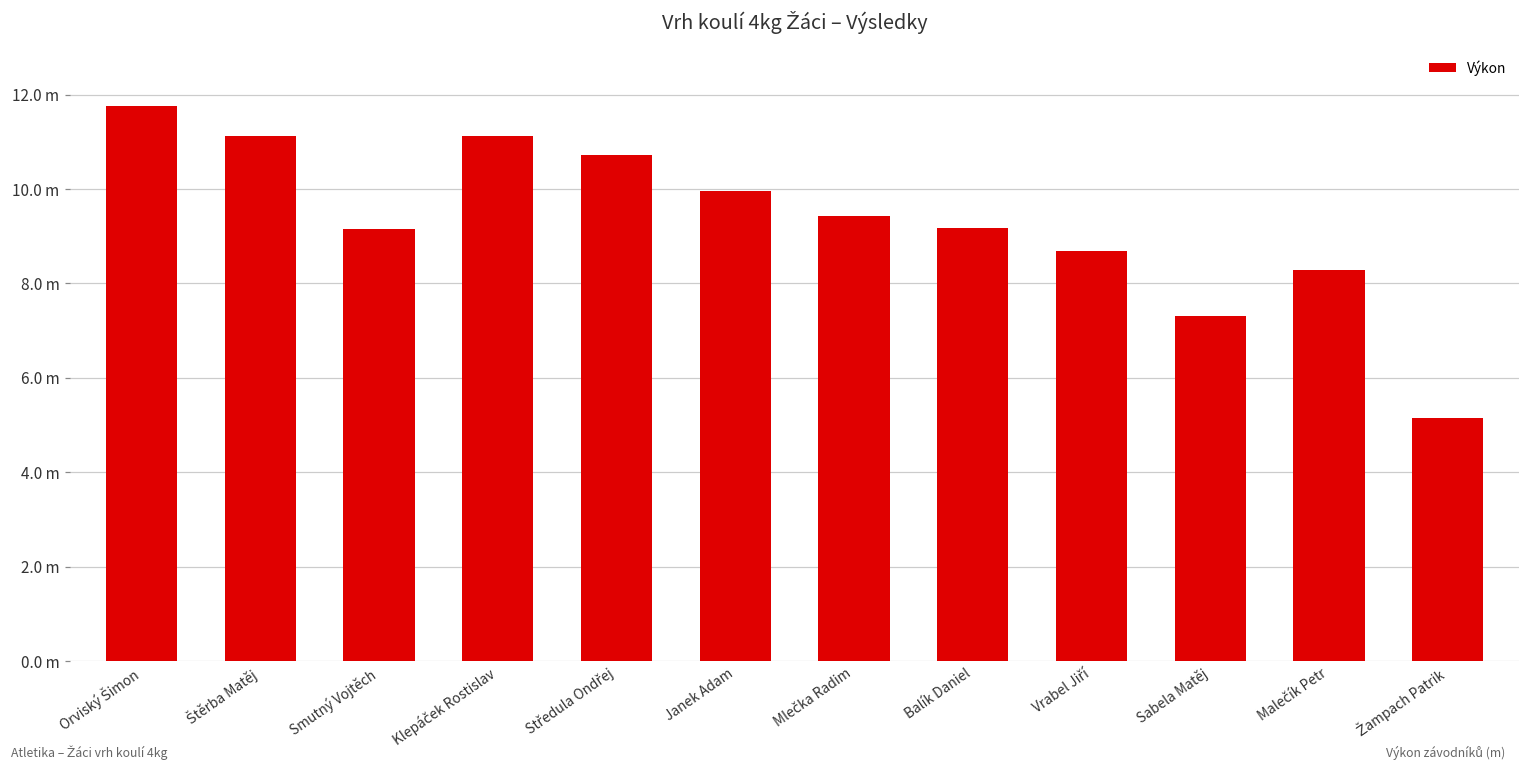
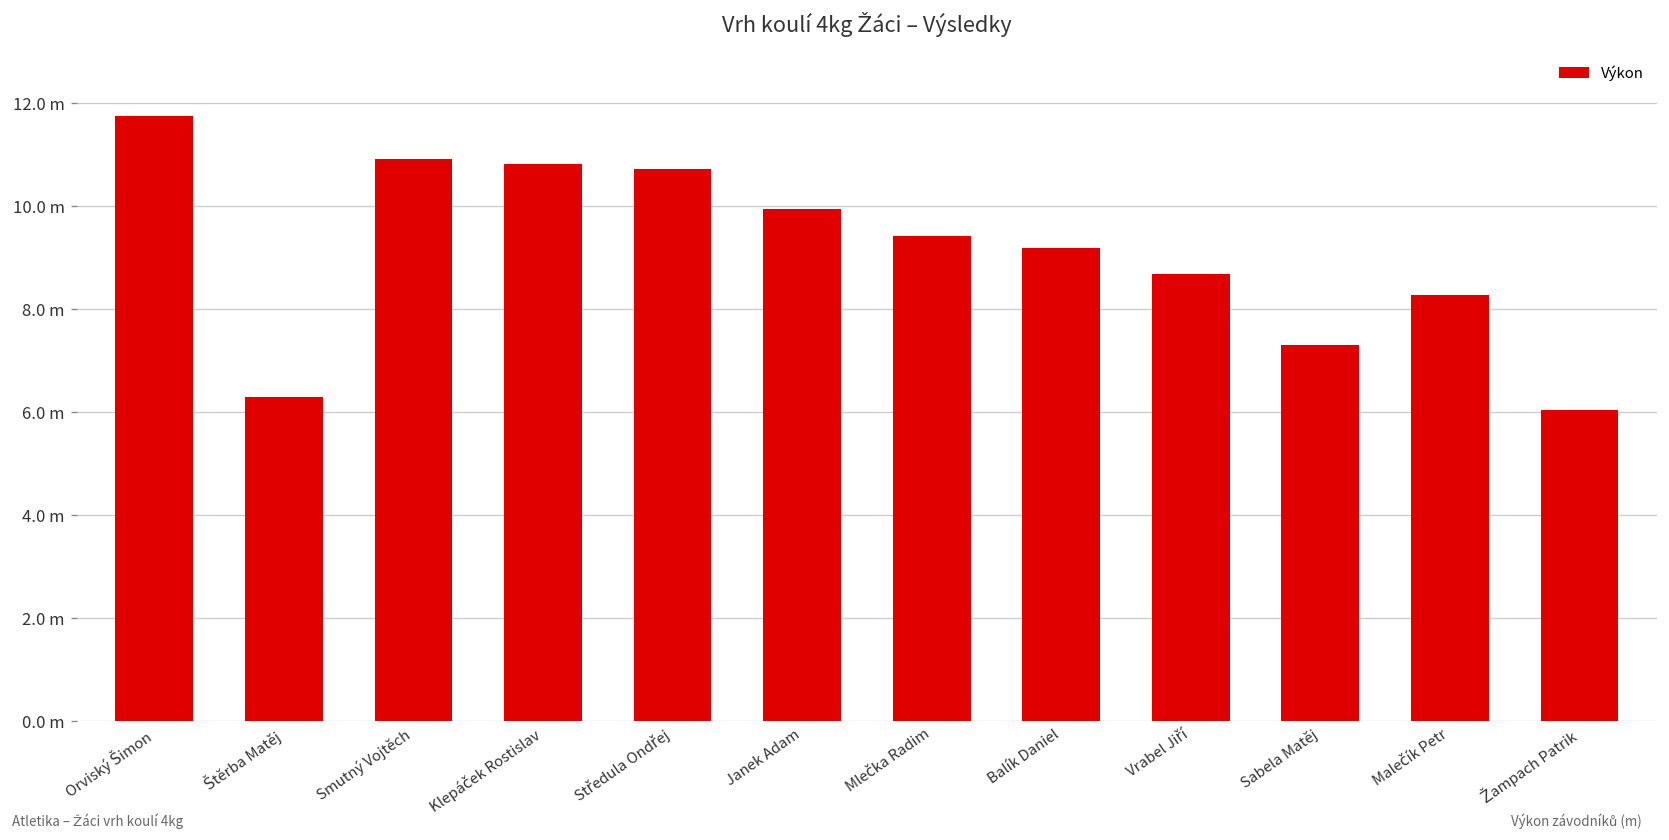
Štěrba Matěj: 11.1 m -> 6.3 m
Smutný Vojtěch: 9.2 m -> 10.9 m
Klepáček Rostislav: 11.1 m -> 10.8 m
Žampach Patrik: 5.1 m -> 6.0 m
